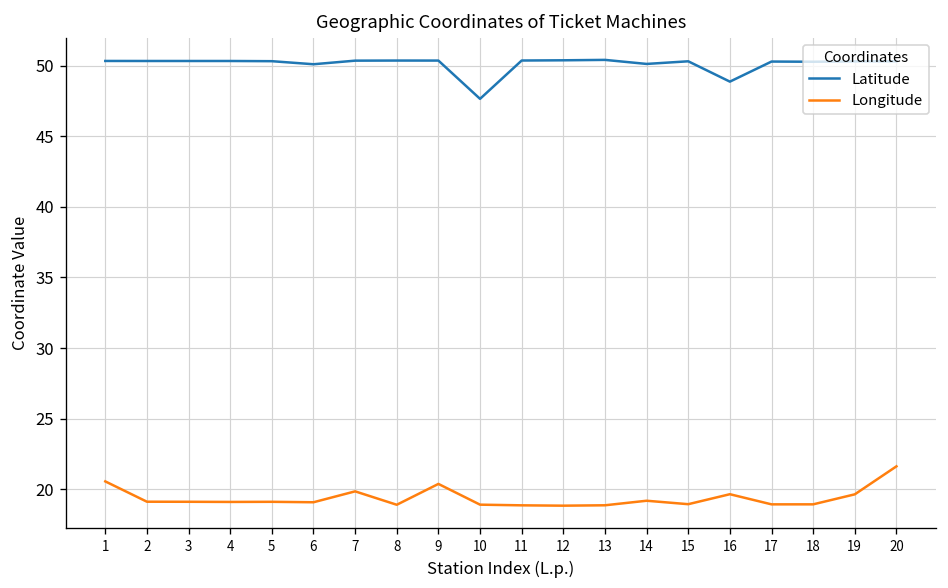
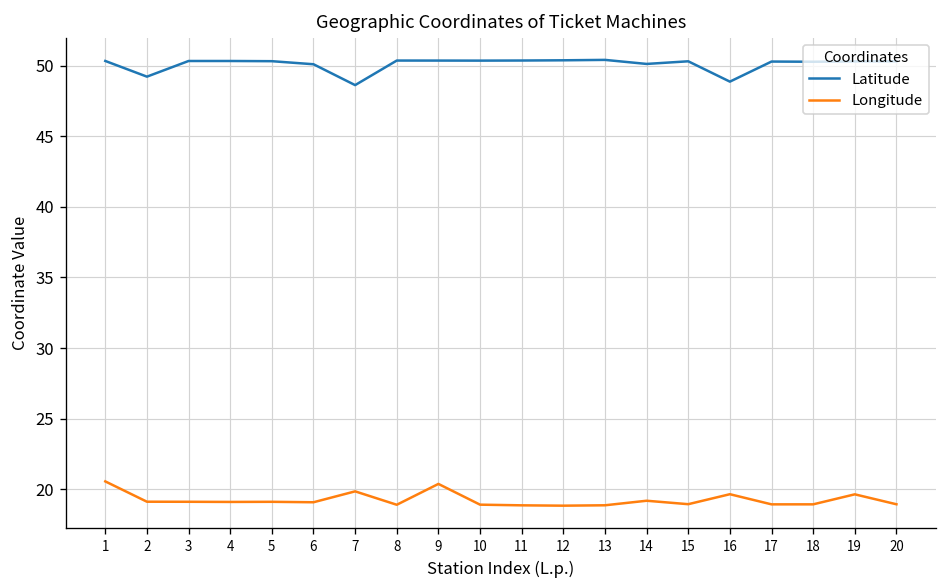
Latitude, 2: 50.3 -> 49.2
Latitude, 7: 50.3 -> 48.6
Latitude, 10: 47.6 -> 50.3
Longitude, 20: 21.6 -> 18.9
